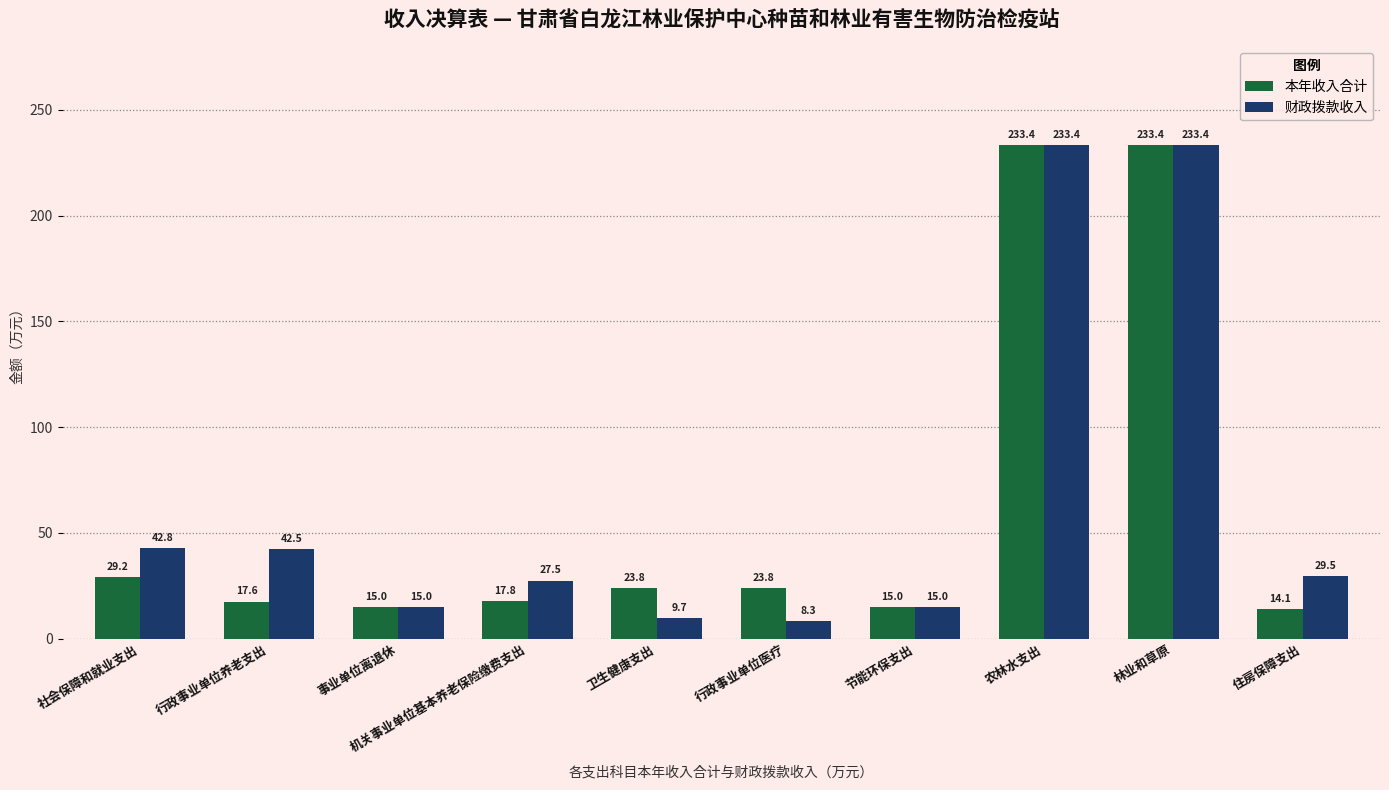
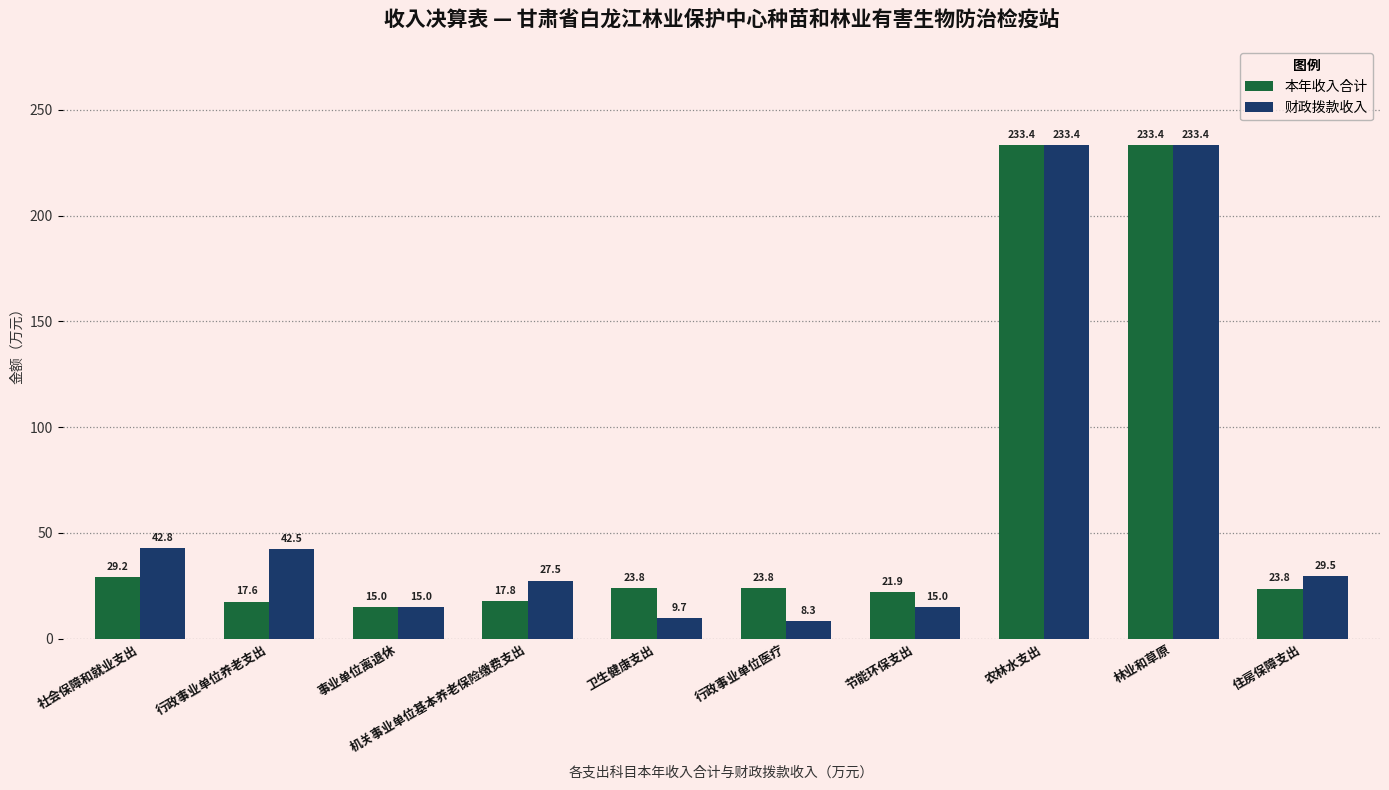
本年收入合计, 节能环保支出: 15.0 -> 21.9
本年收入合计, 住房保障支出: 14.1 -> 23.8
